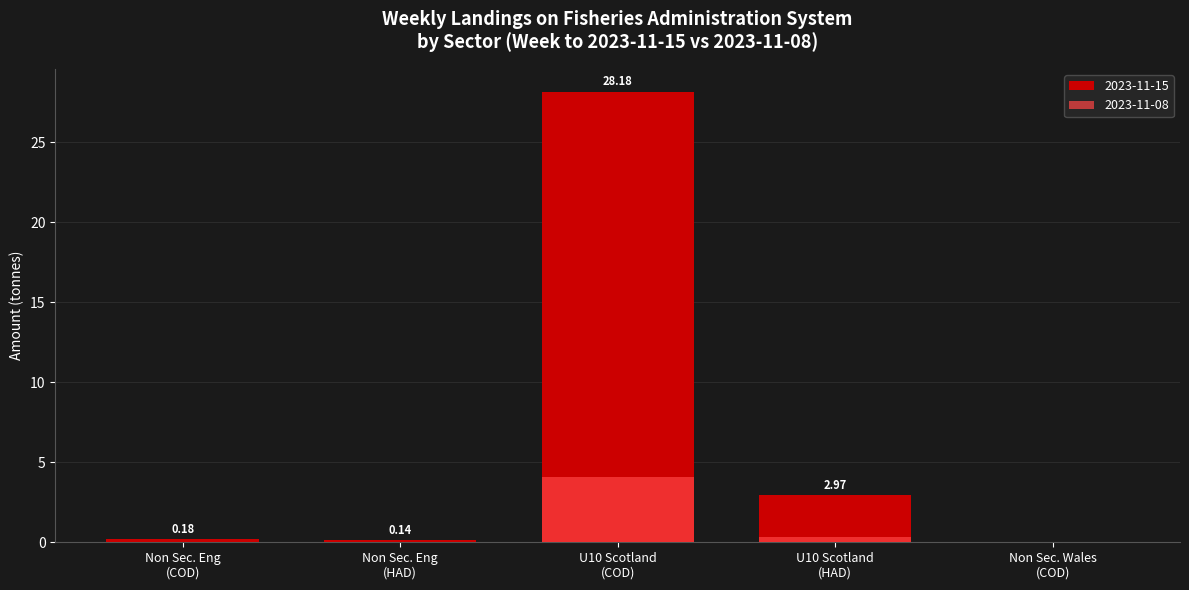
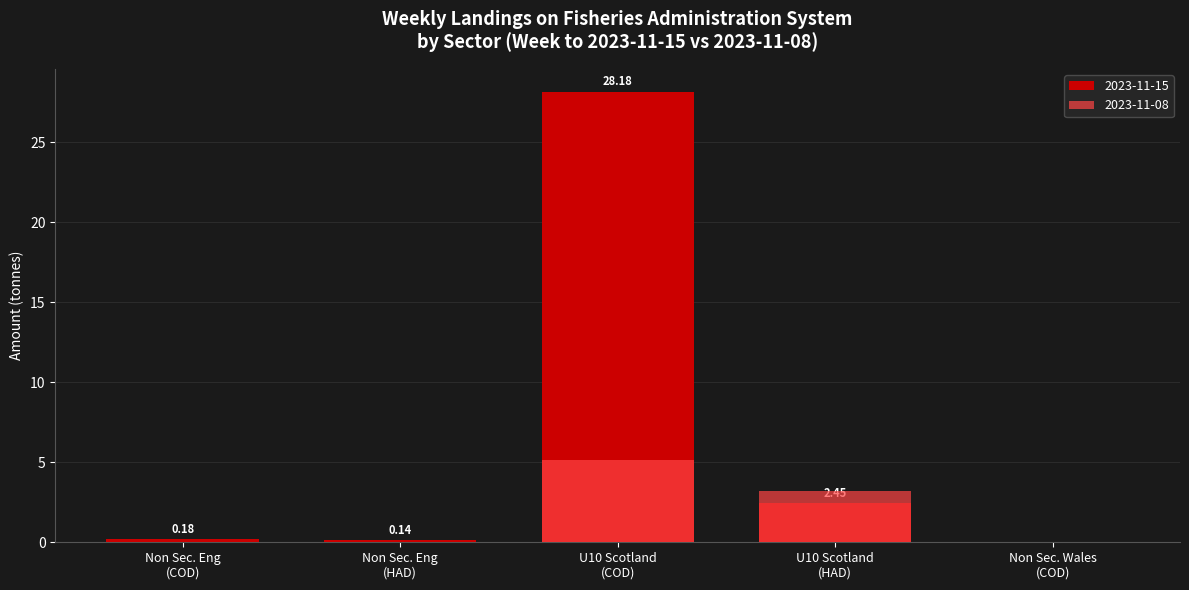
2023-11-08, U10 Scotland (COD): 4.1 -> 5.1
2023-11-15, U10 Scotland (HAD): 2.97 -> 2.45
2023-11-08, U10 Scotland (HAD): 0.4 -> 3.2
